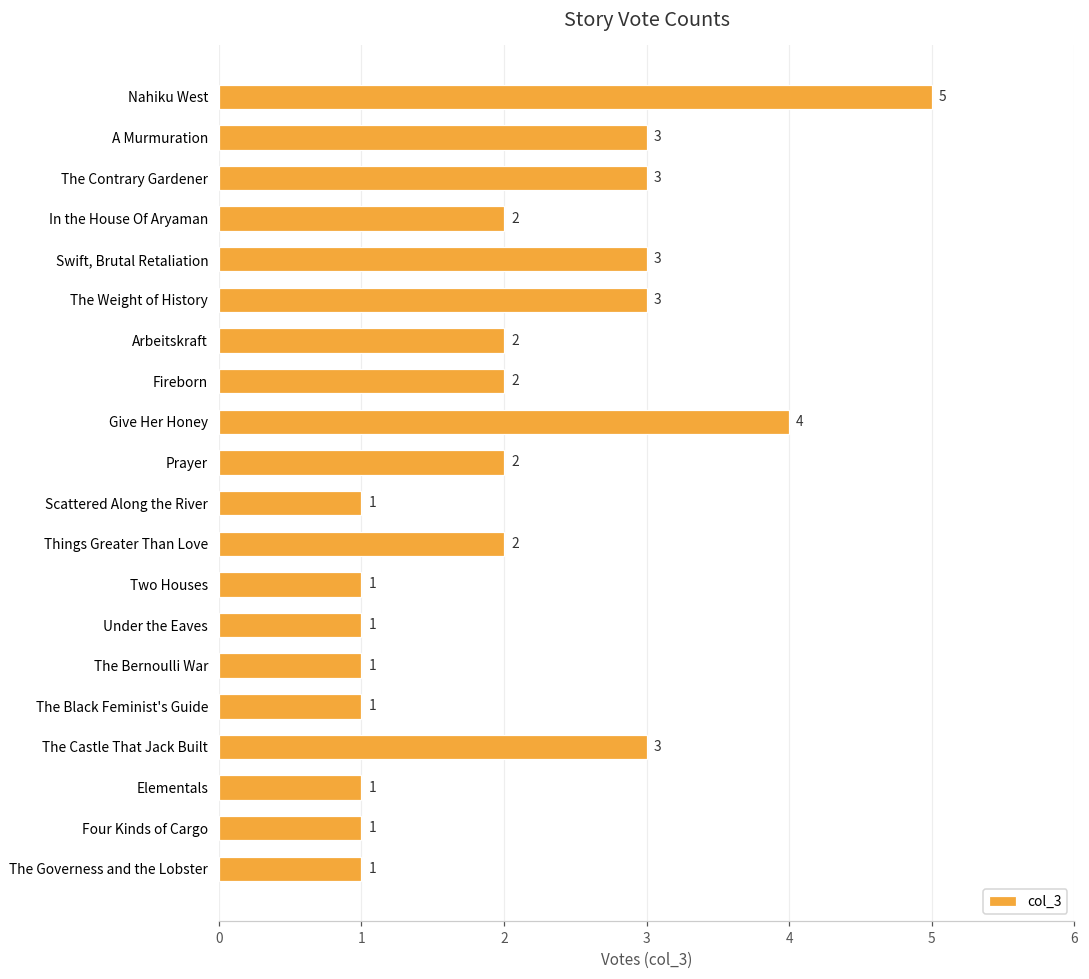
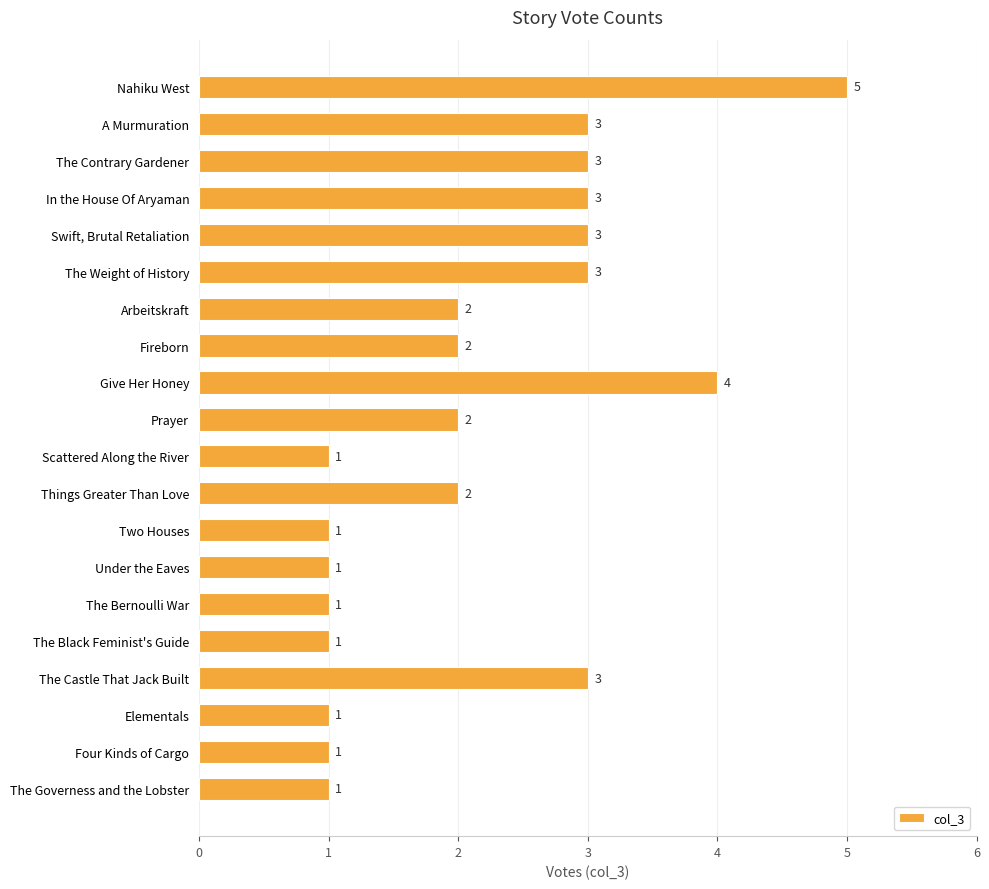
In the House Of Aryaman: 2 -> 3
